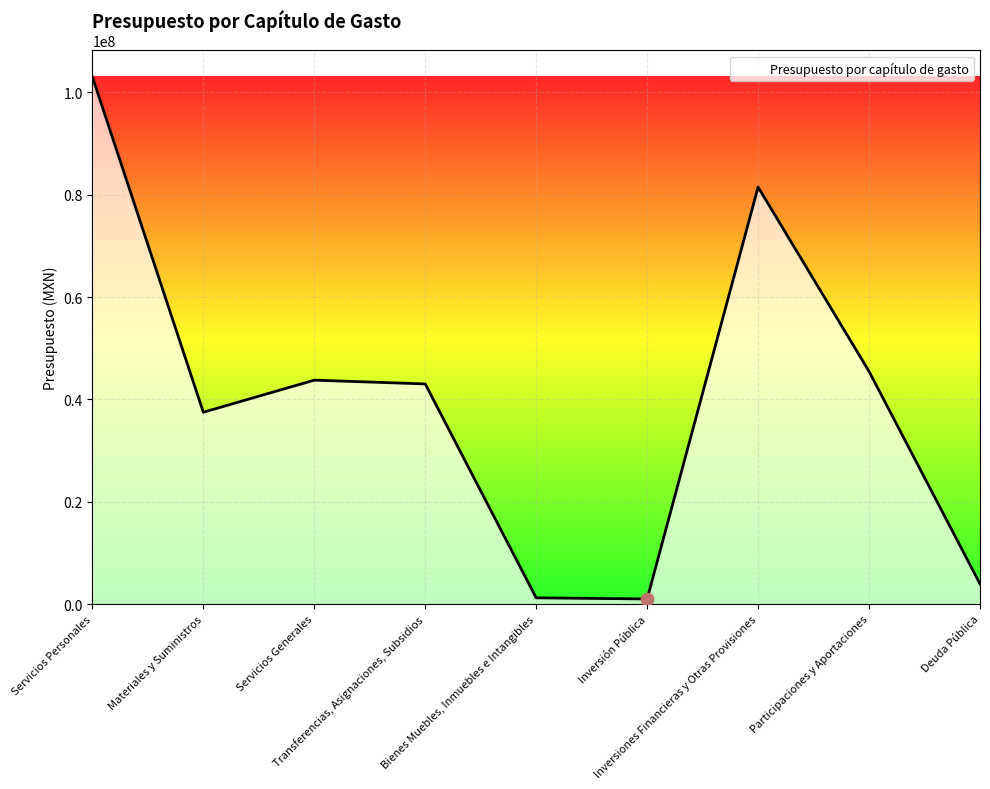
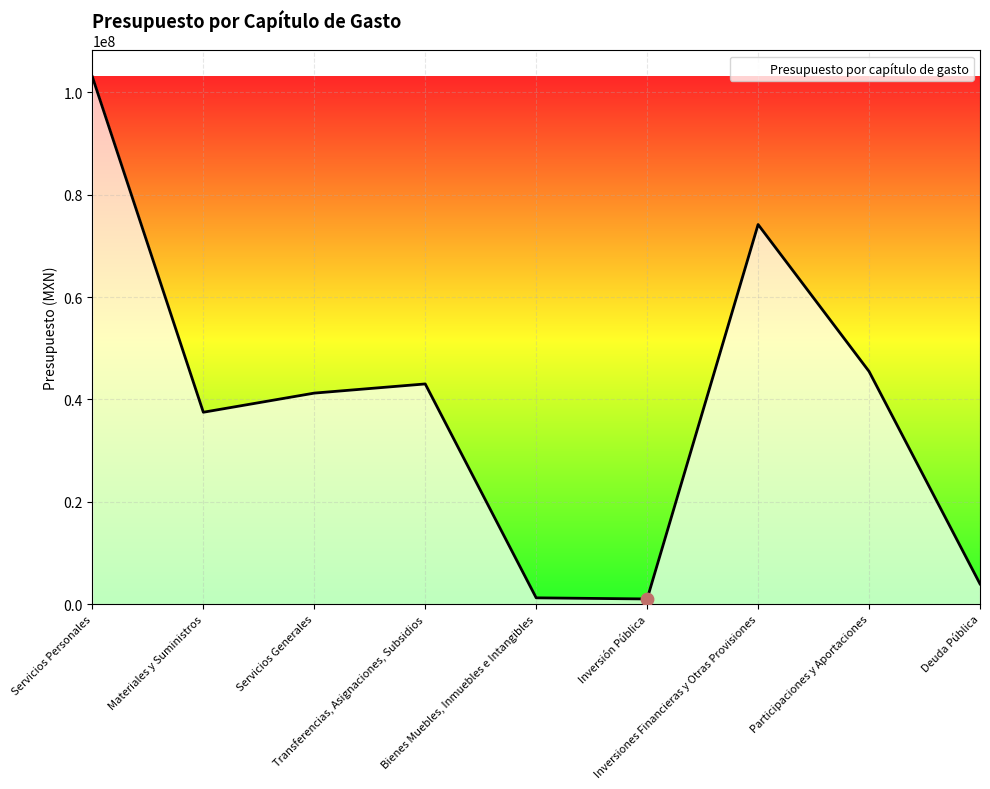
Presupuesto por capítulo de gasto, Servicios Generales: 44000000 -> 41000000
Presupuesto por capítulo de gasto, Inversiones Financieras y Otras Provisiones: 82000000 -> 74000000
